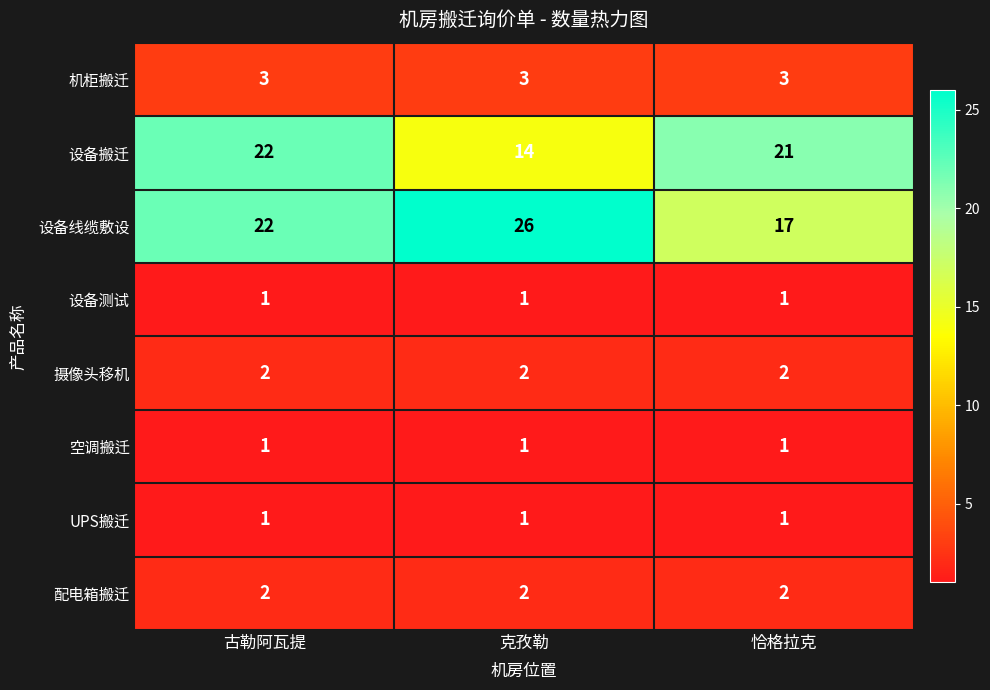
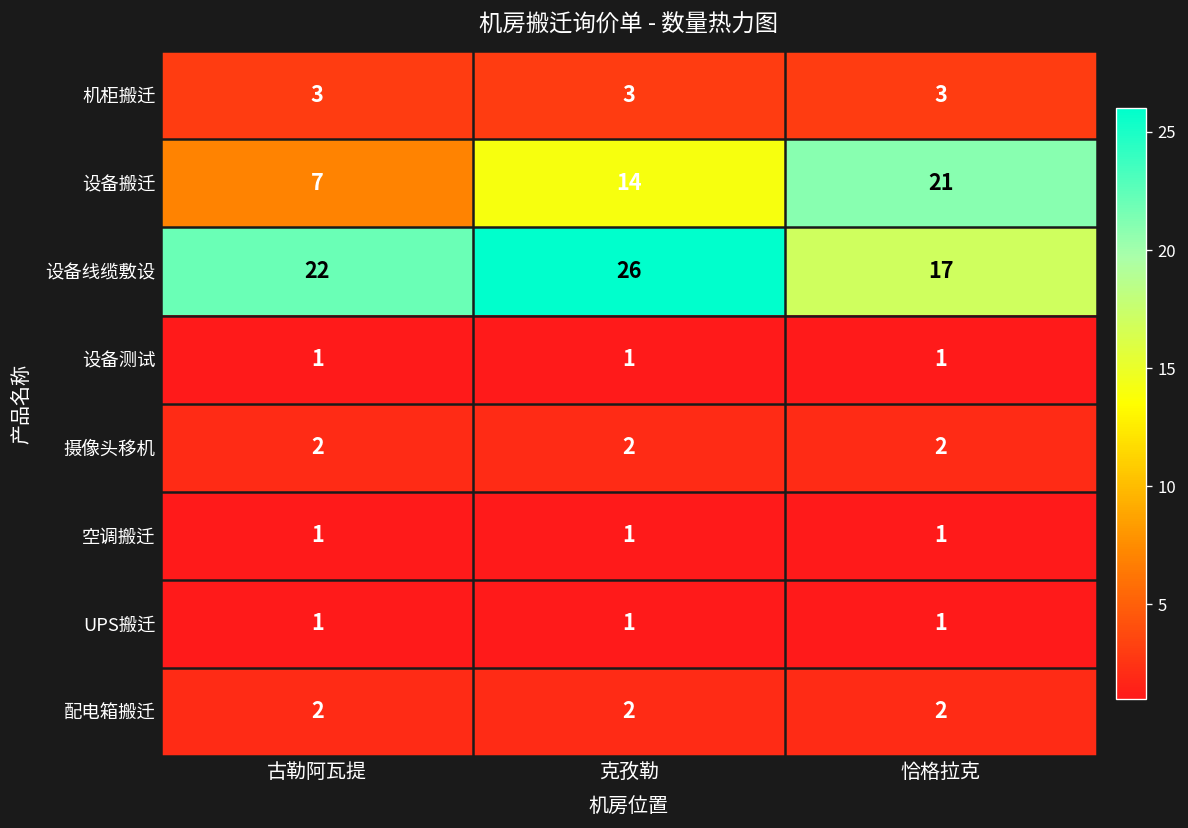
设备搬迁, 古勒阿瓦提: 22 -> 7
